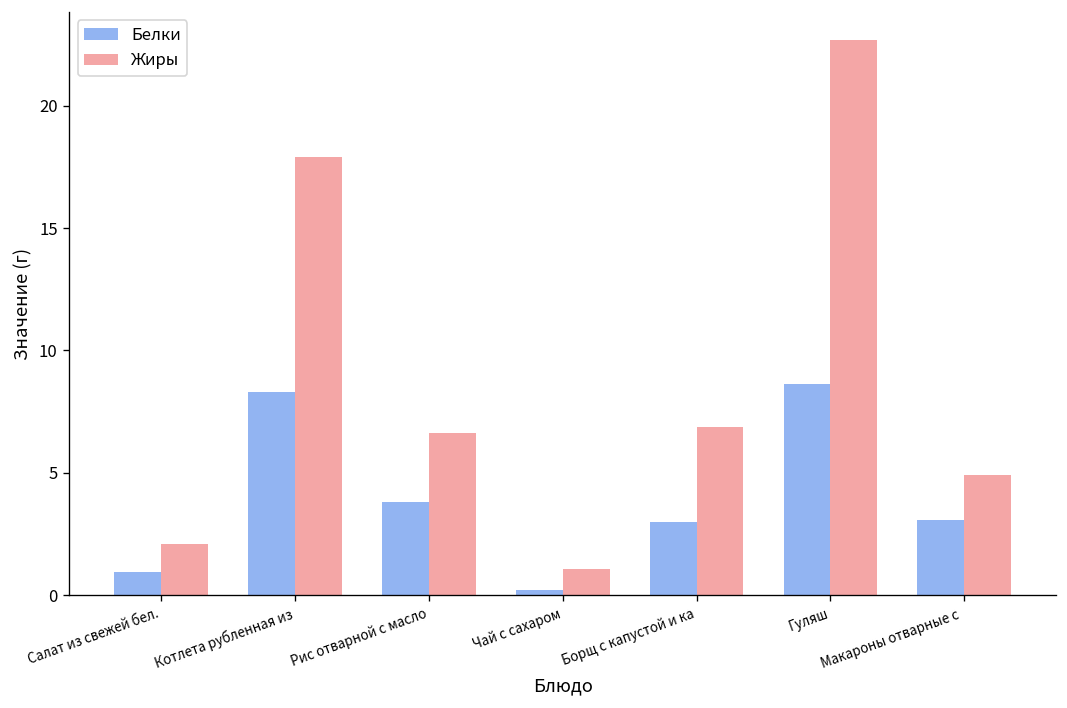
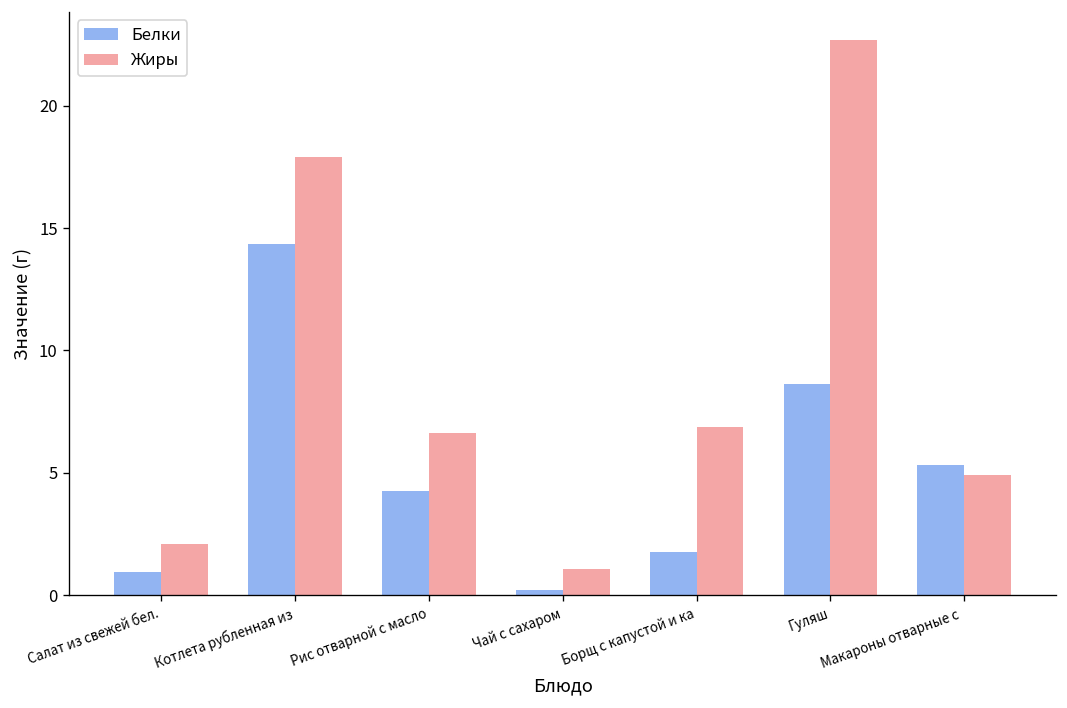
Белки, Котлета рубленная из: 8.3 -> 14.4
Белки, Рис отварной с масло: 3.8 -> 4.2
Белки, Борщ с капустой и ка: 3.0 -> 1.8
Белки, Макароны отварные с: 3.1 -> 5.3
